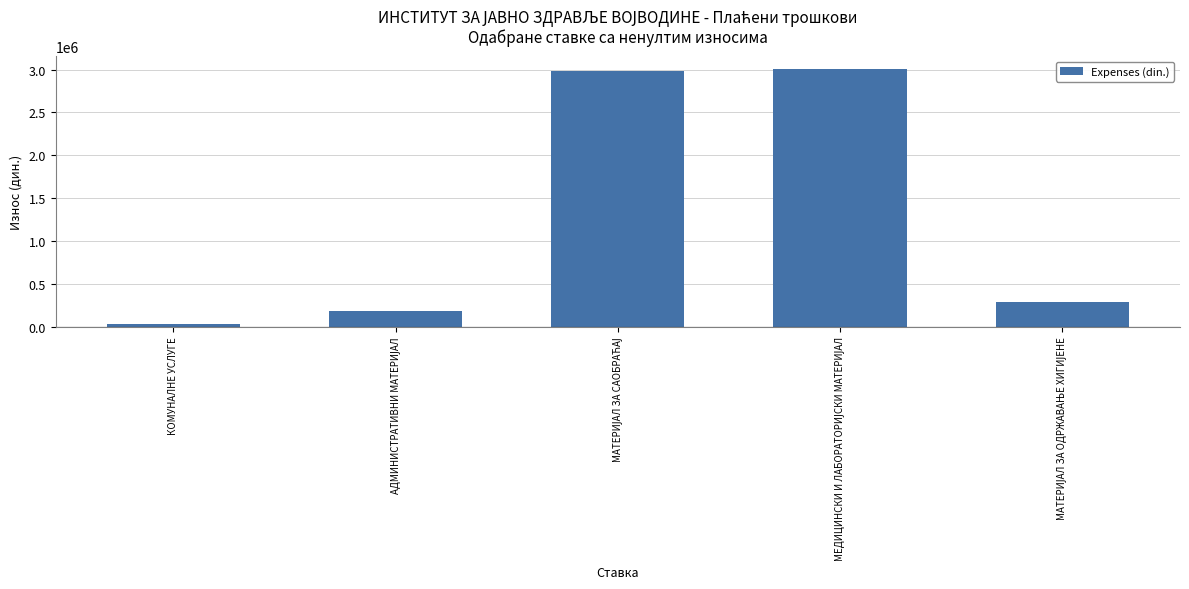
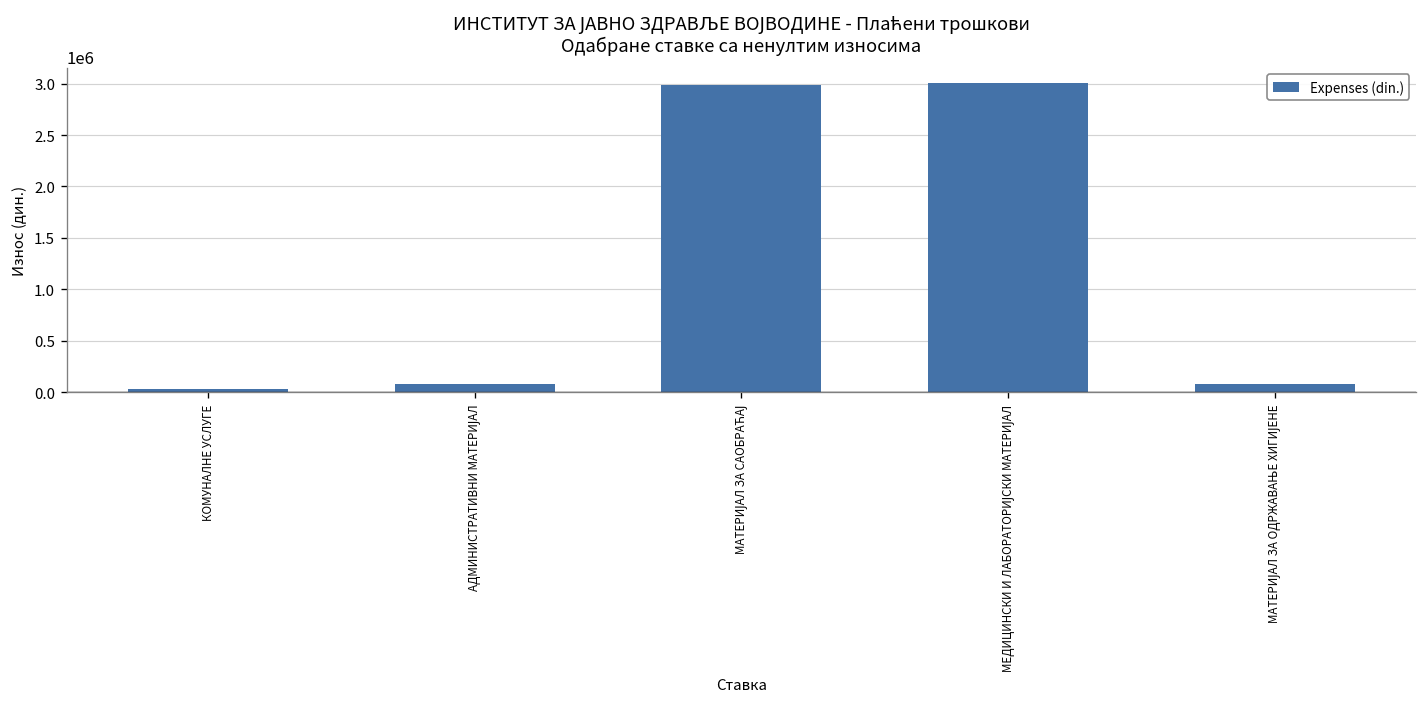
АДМИНИСТРАТИВНИ МАТЕРИЈАЛ: 200000 -> 100000
МАТЕРИЈАЛ ЗА ОДРЖАВАЊЕ ХИГИЈЕНЕ: 300000 -> 100000
